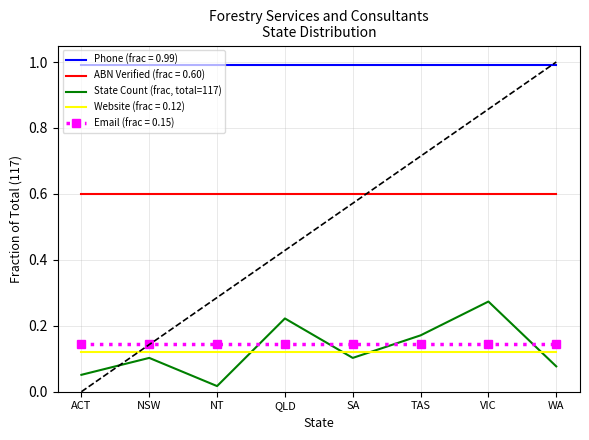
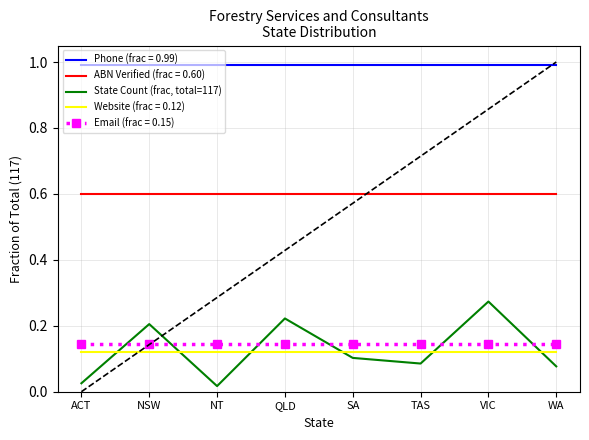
State Count (frac, total=117), ACT: 0.05 -> 0.03
State Count (frac, total=117), NSW: 0.10 -> 0.21
State Count (frac, total=117), TAS: 0.17 -> 0.09
